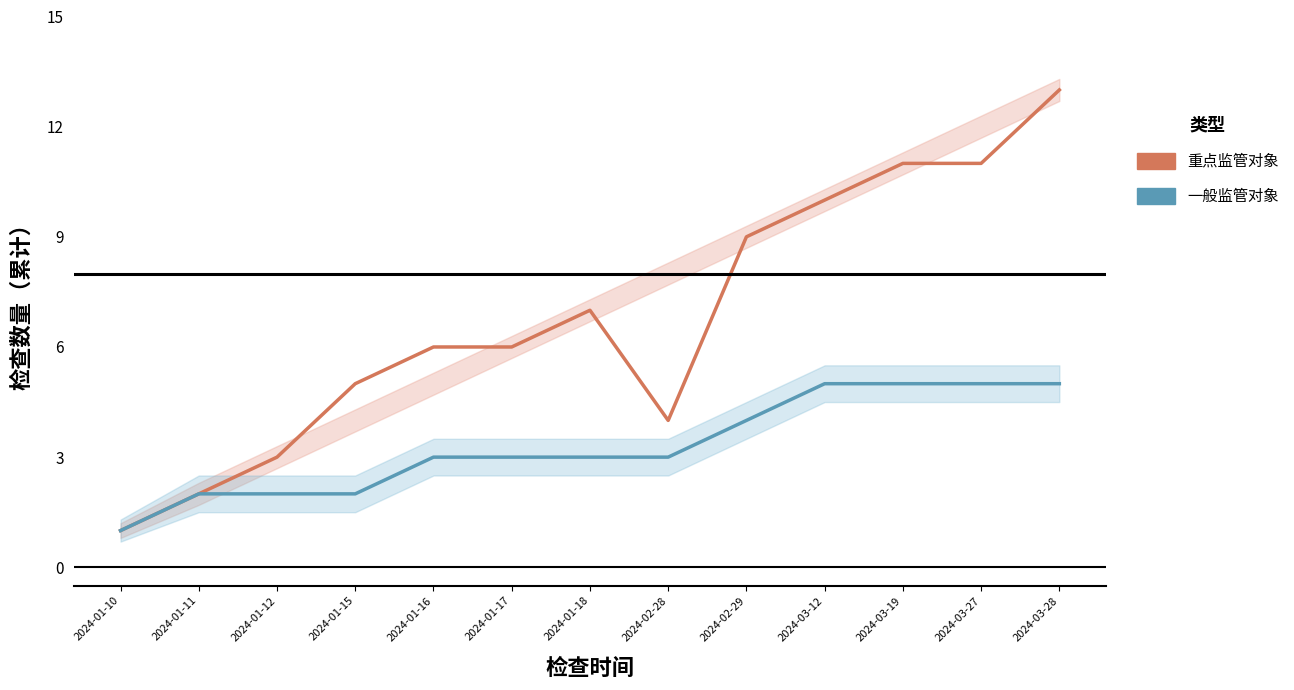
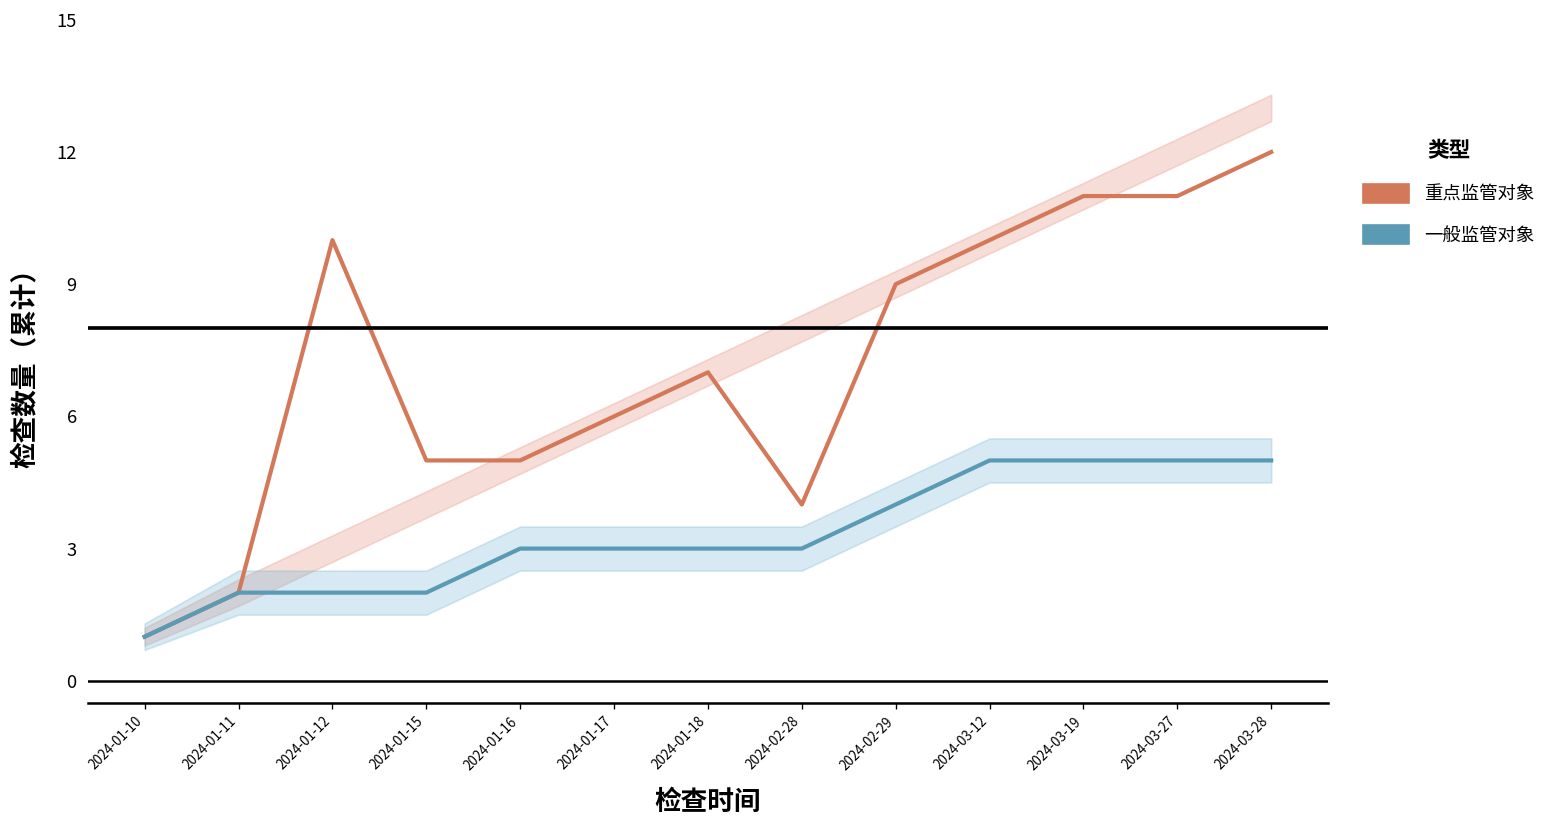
重点监管对象, 2024-01-12: 3 -> 10
重点监管对象, 2024-01-16: 6 -> 5
重点监管对象, 2024-03-28: 13 -> 12
